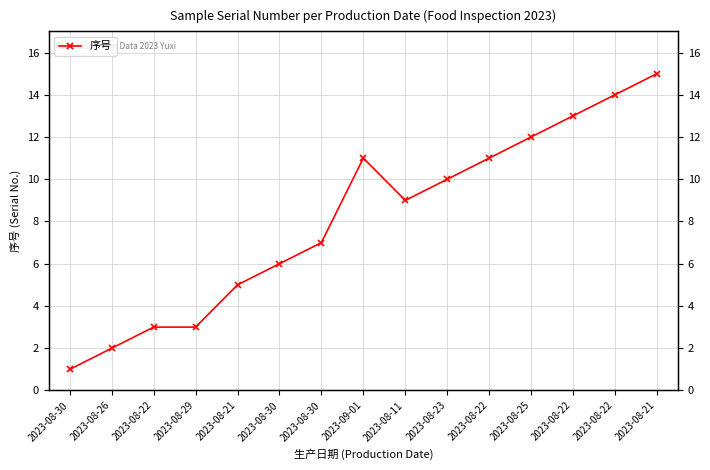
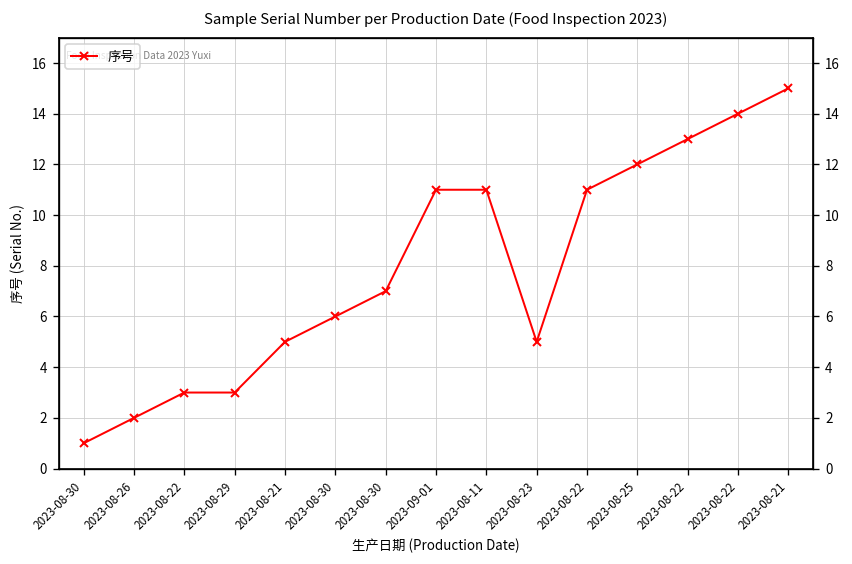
2023-08-11: 9 -> 11
2023-08-23: 10 -> 5
